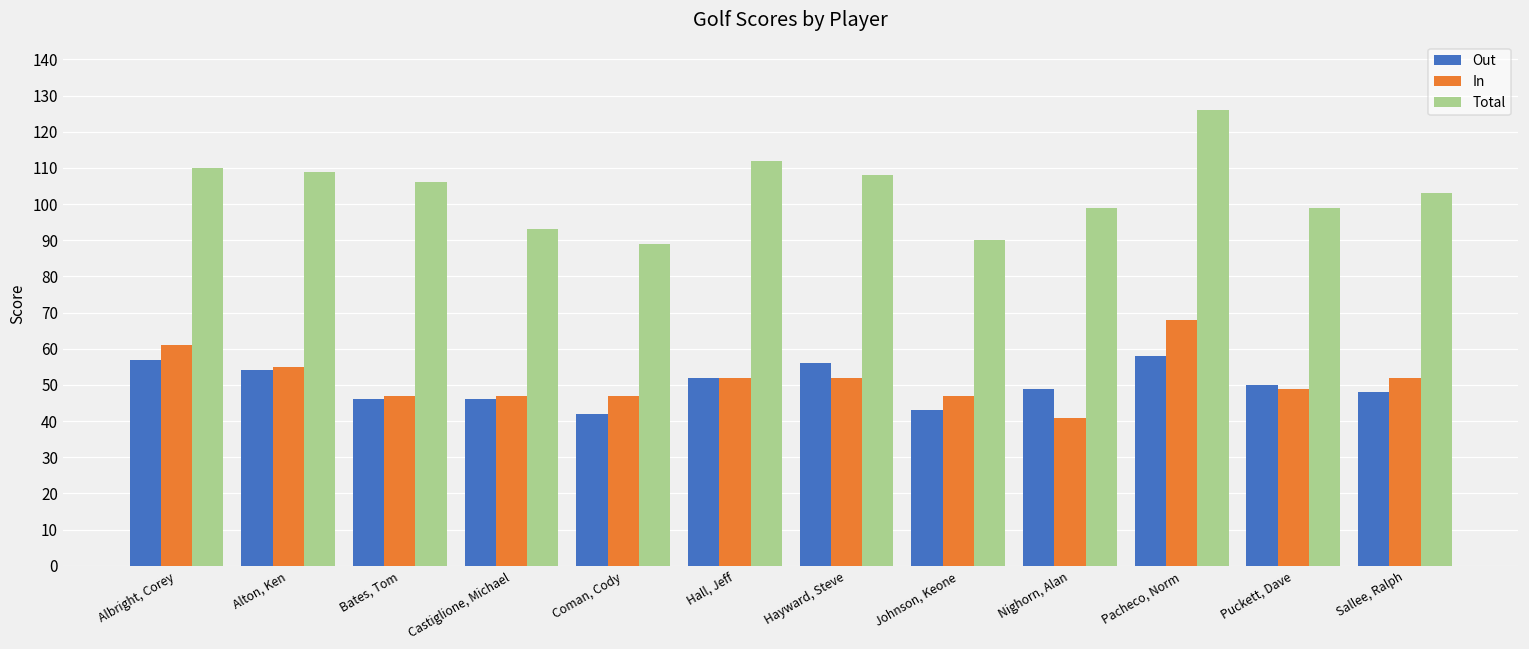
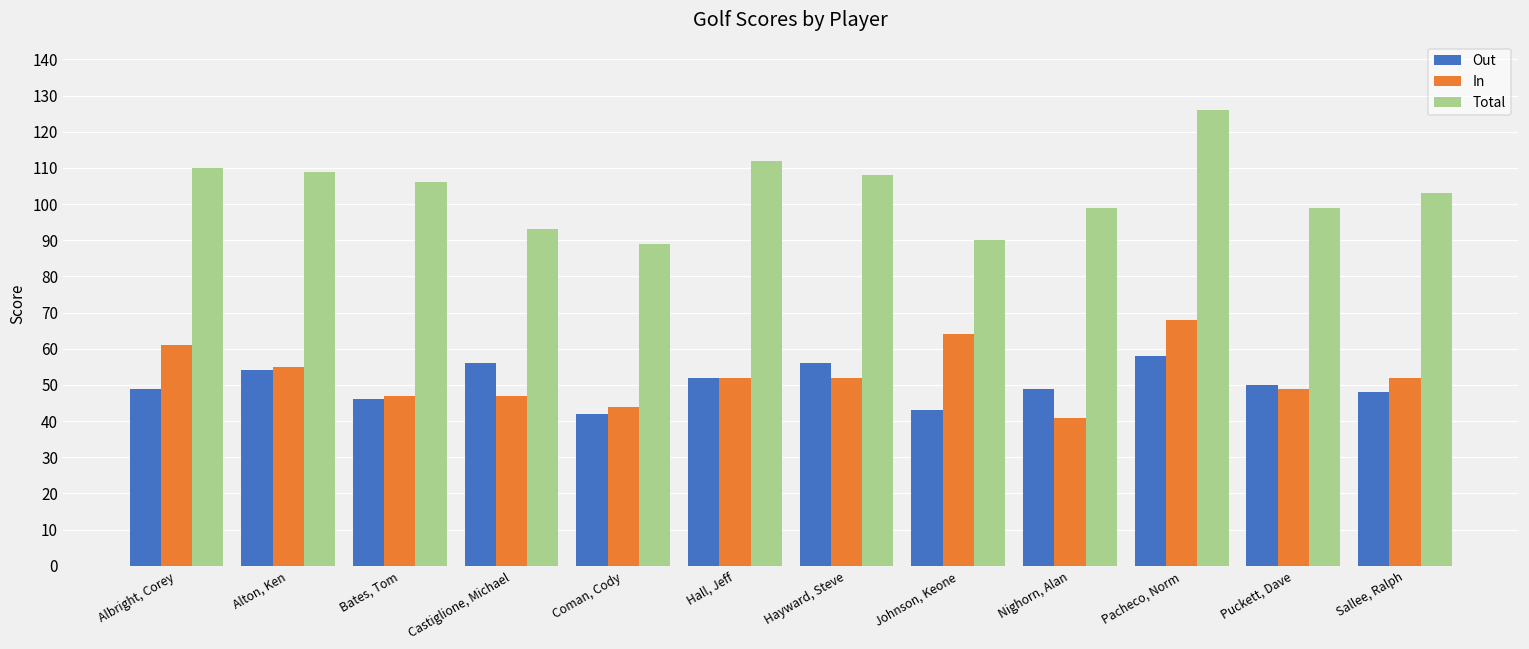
Out, Albright, Corey: 57 -> 49
Out, Castiglione, Michael: 46 -> 56
In, Coman, Cody: 47 -> 44
In, Johnson, Keone: 47 -> 64
